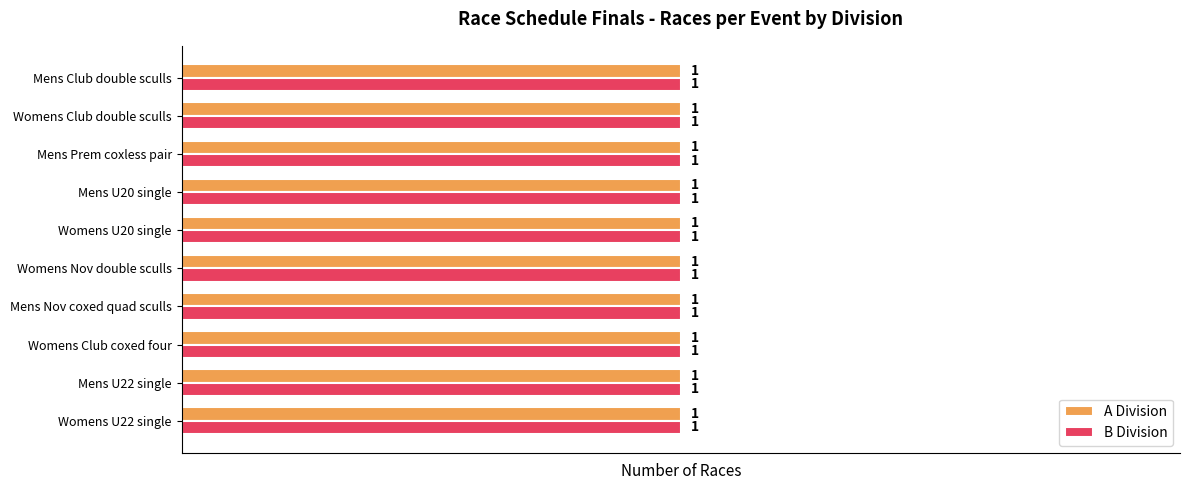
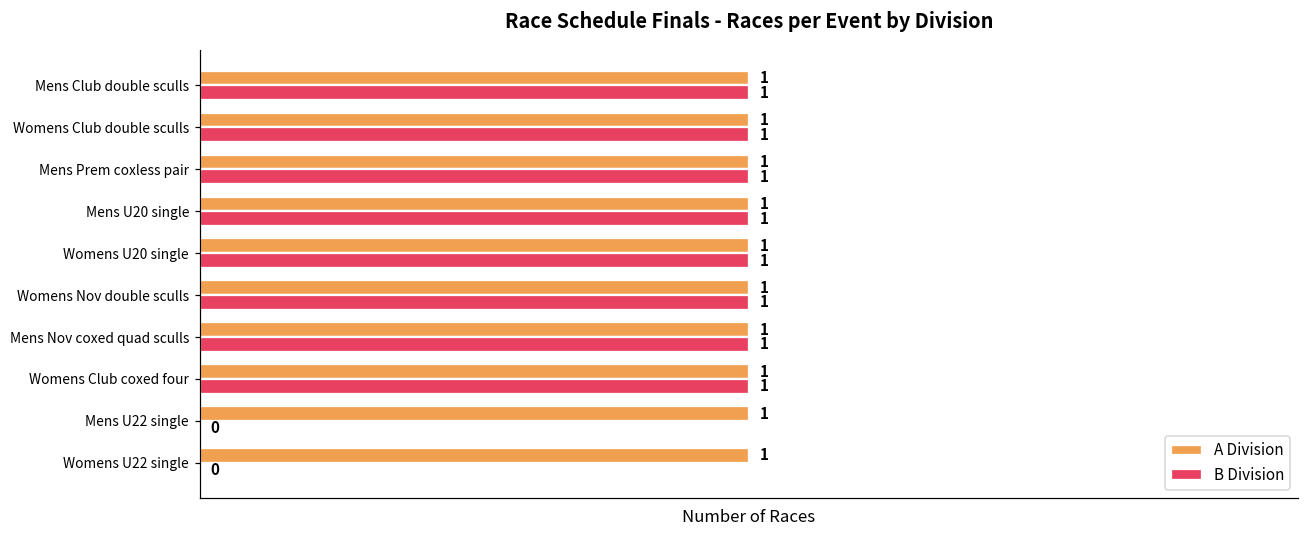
B Division, Mens U22 single: 1 -> 0
B Division, Womens U22 single: 1 -> 0
